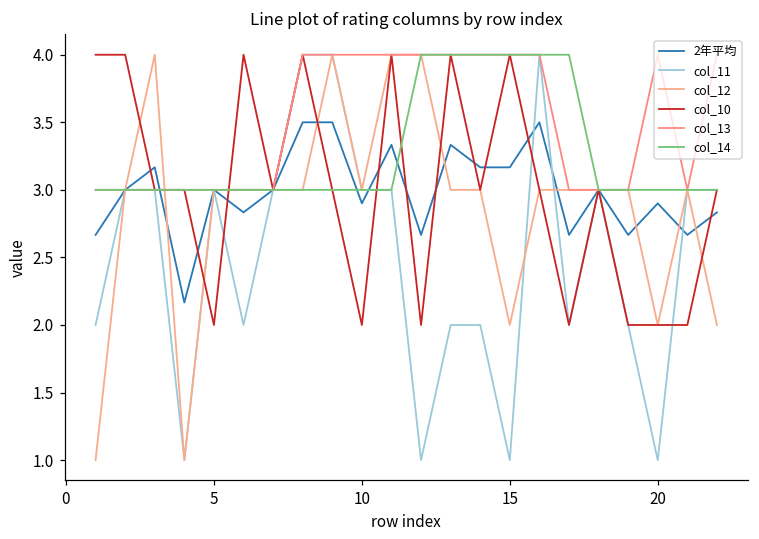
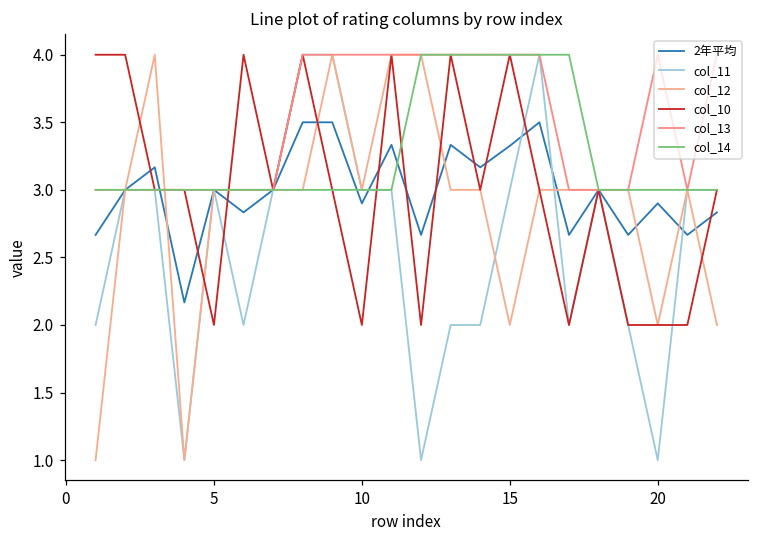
2年平均, 15: 3.17 -> 3.33
col_11, 15: 1 -> 3
